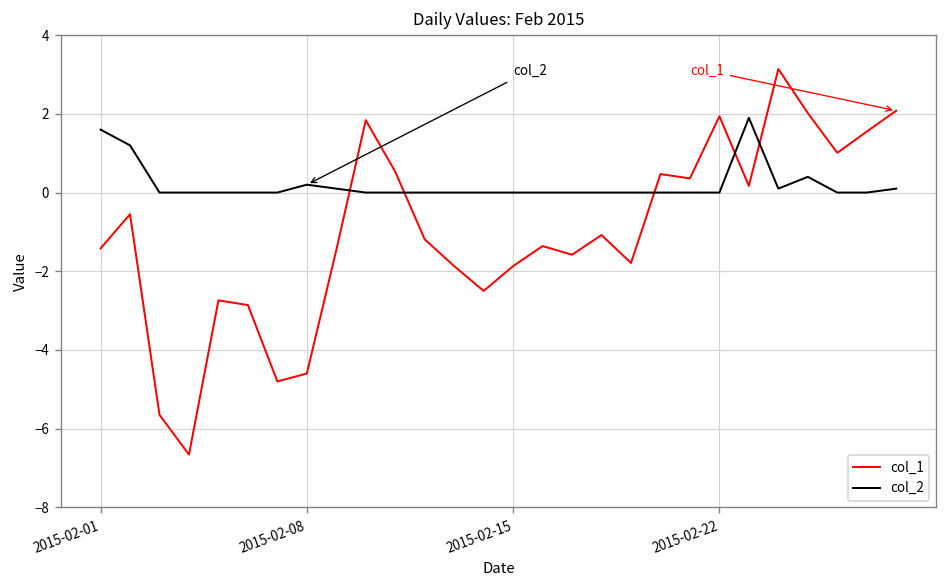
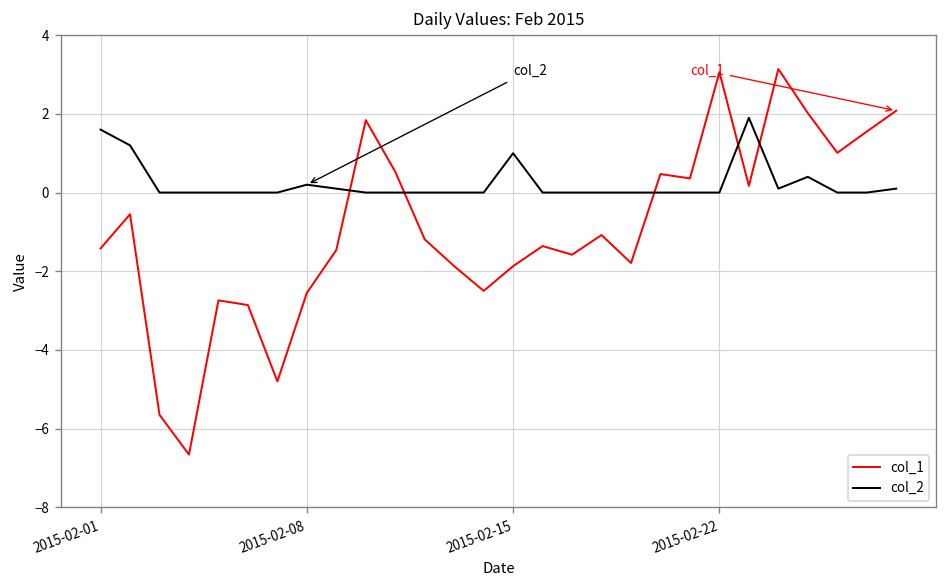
col_1, 2015-02-08: -4.6 -> -2.6
col_2, 2015-02-15: 0 -> 1
col_1, 2015-02-22: 1.9 -> 3.1
